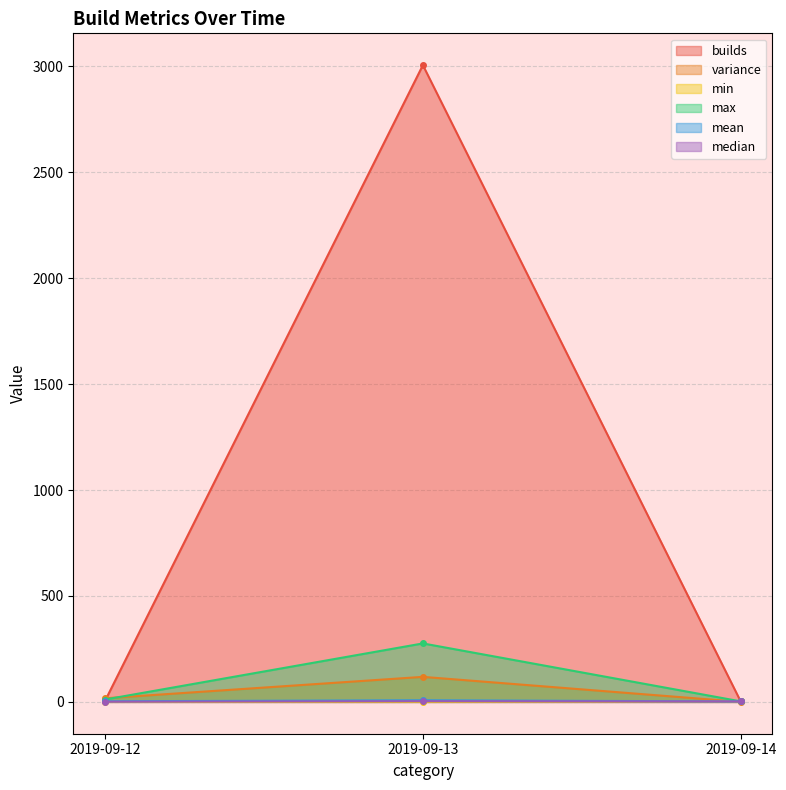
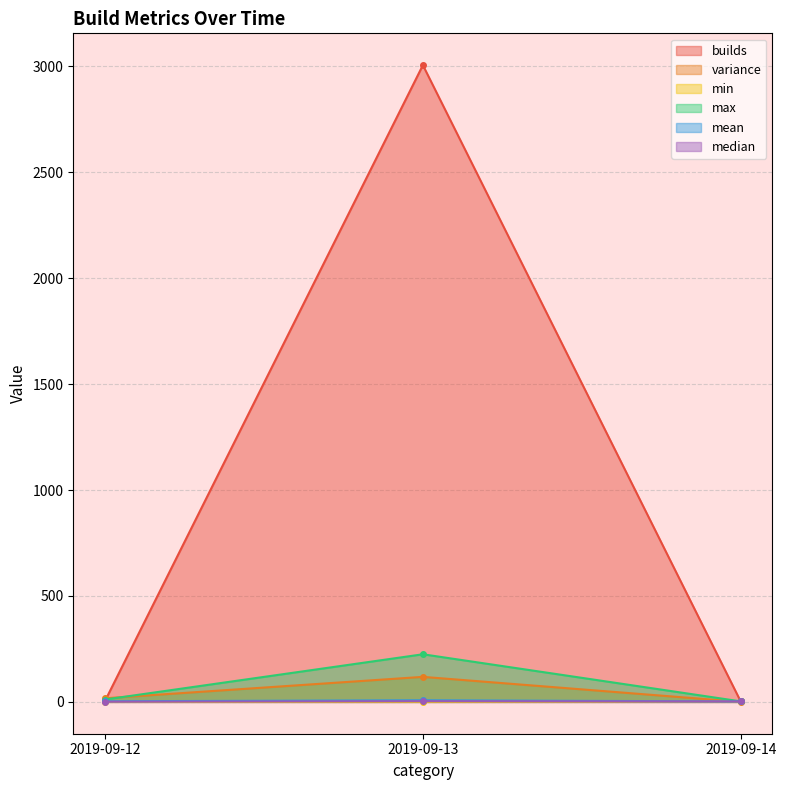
max, 2019-09-13: 280 -> 220
